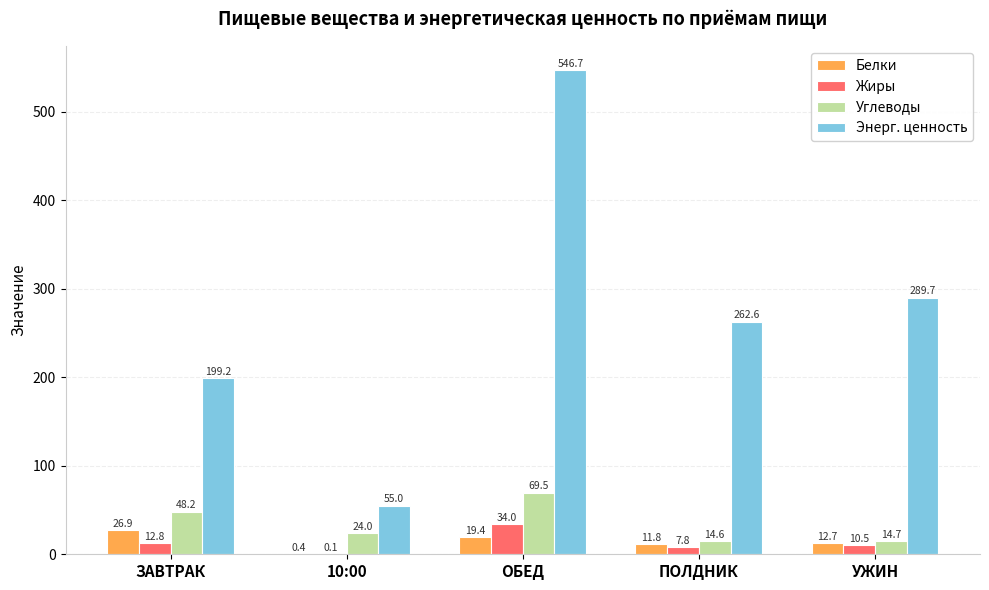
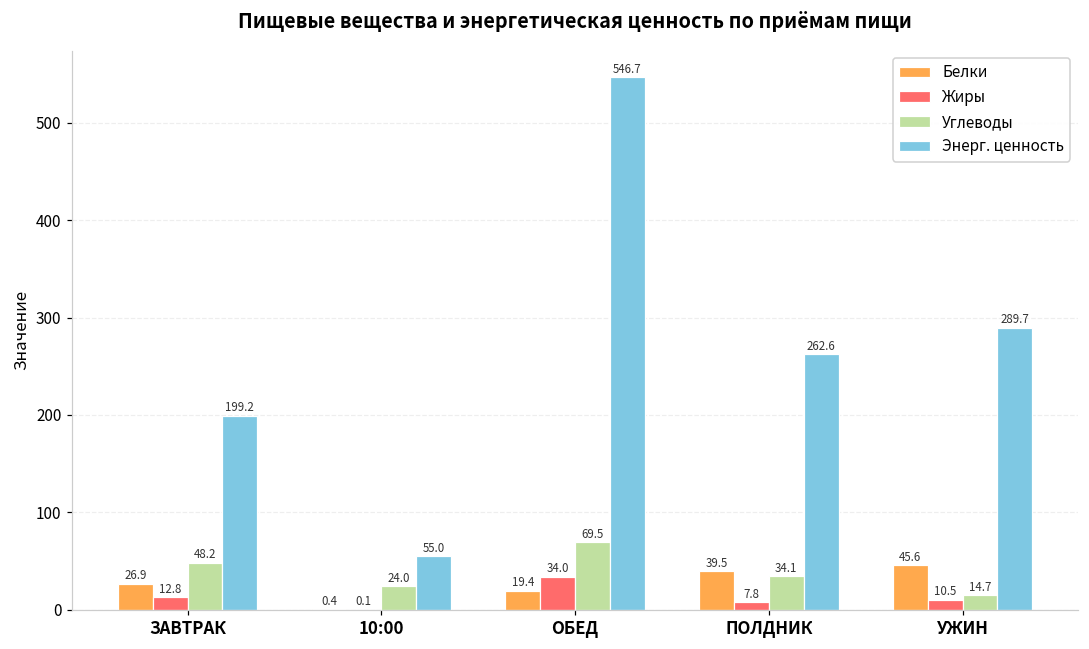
Белки, ПОЛДНИК: 11.8 -> 39.5
Углеводы, ПОЛДНИК: 14.6 -> 34.1
Белки, УЖИН: 12.7 -> 45.6
